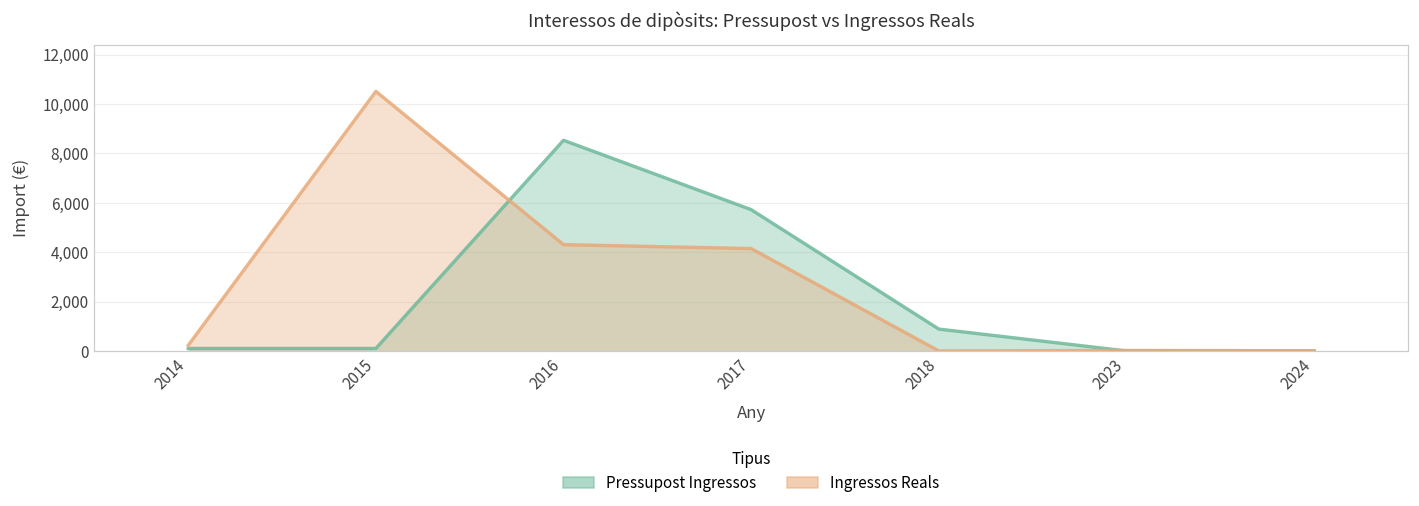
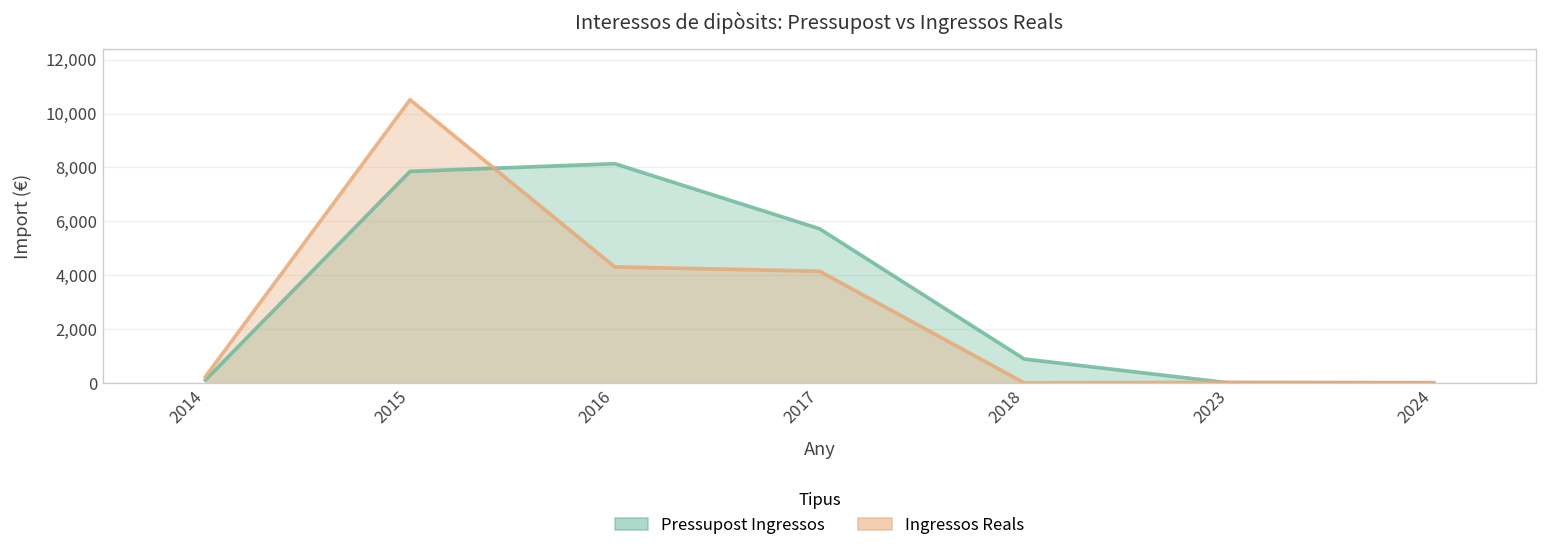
Pressupost Ingressos, 2015: 100 -> 7,900
Pressupost Ingressos, 2016: 8,500 -> 8,100
